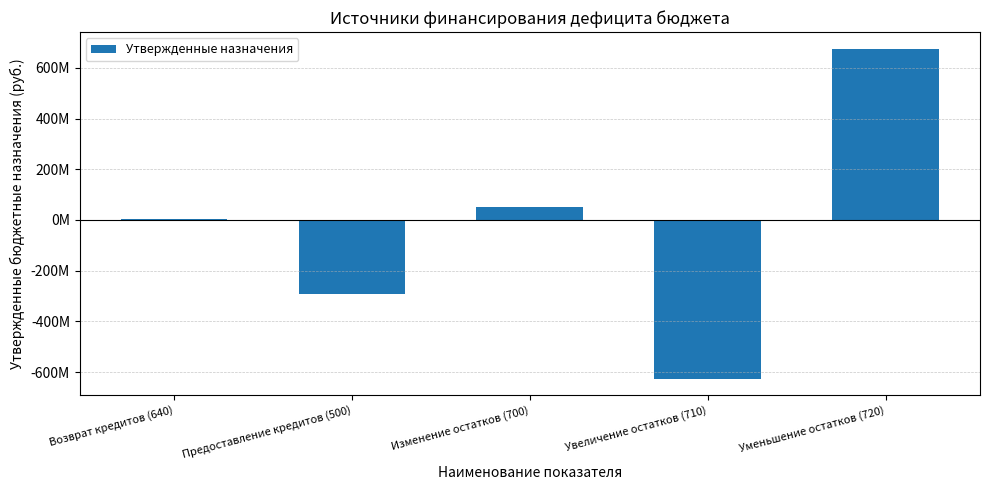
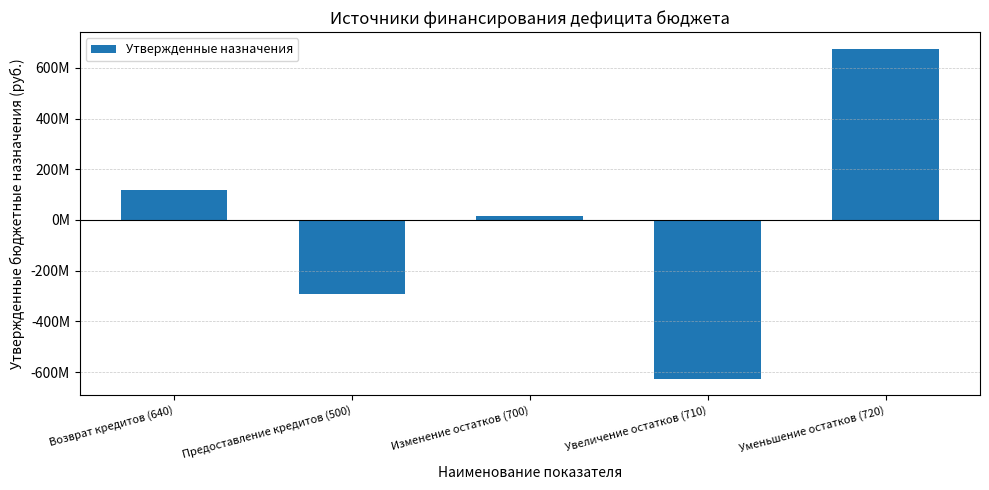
Возврат кредитов (640): 0 -> 120000000
Изменение остатков (700): 50000000 -> 20000000
